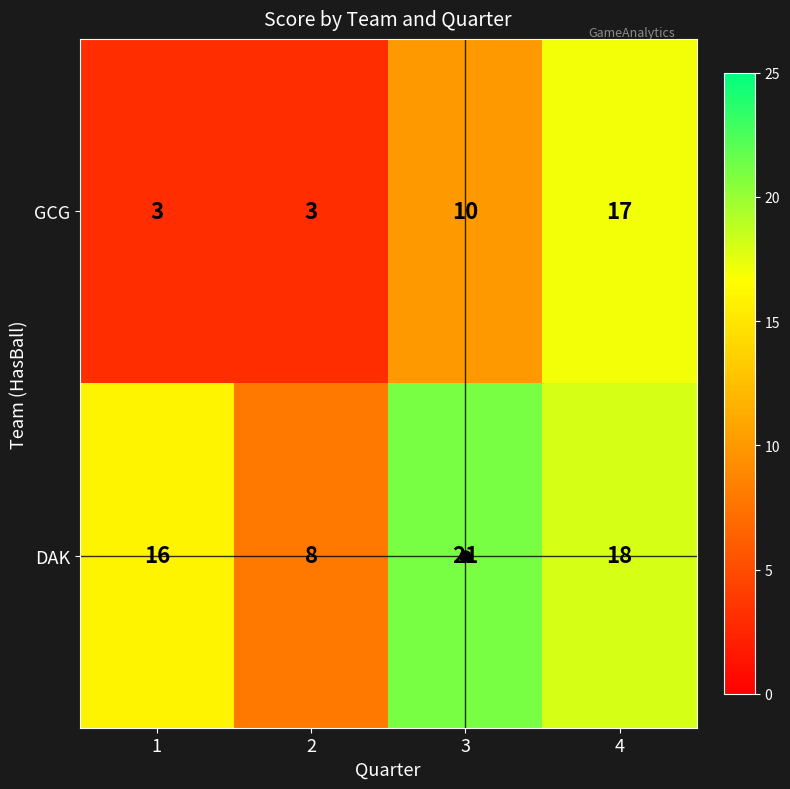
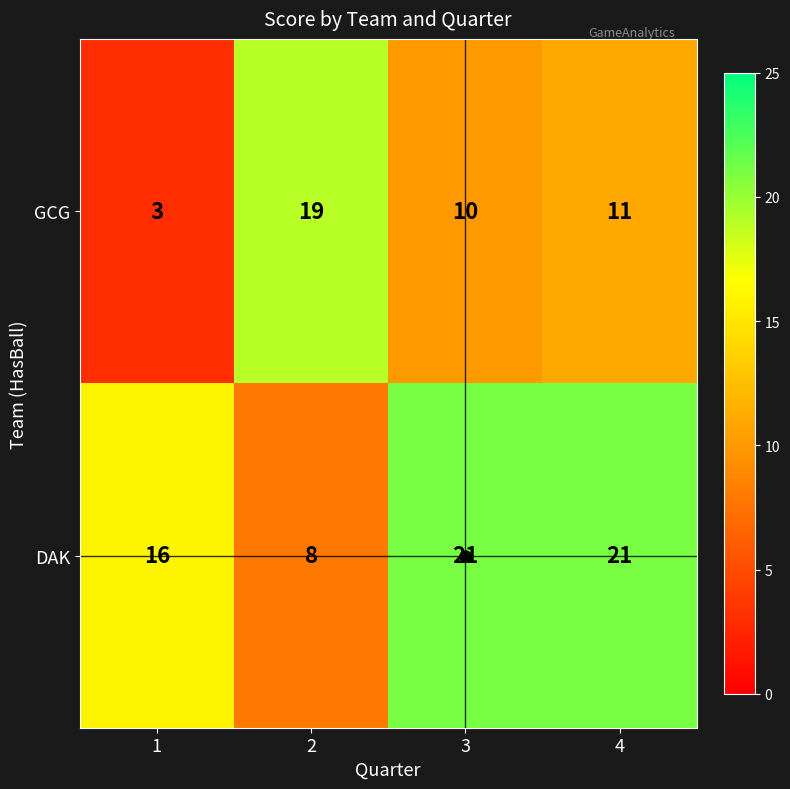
GCG, 2: 3 -> 19
GCG, 4: 17 -> 11
DAK, 4: 18 -> 21
